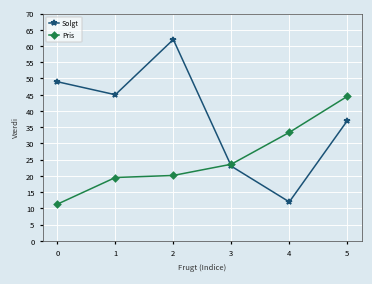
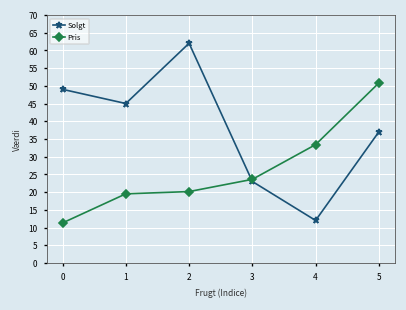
Pris, 5: 45 -> 51
